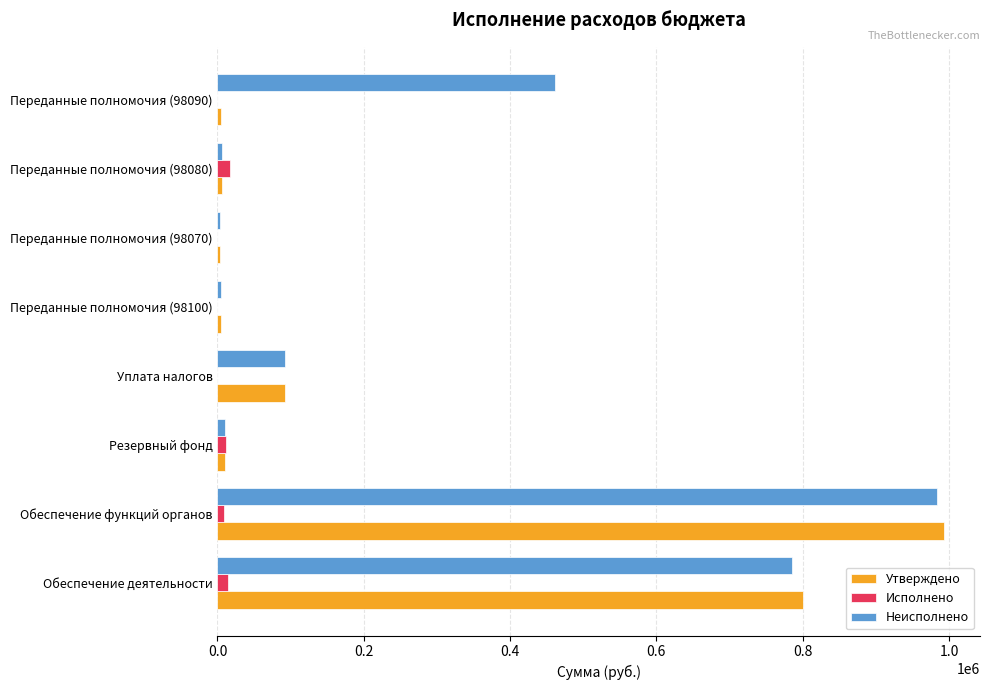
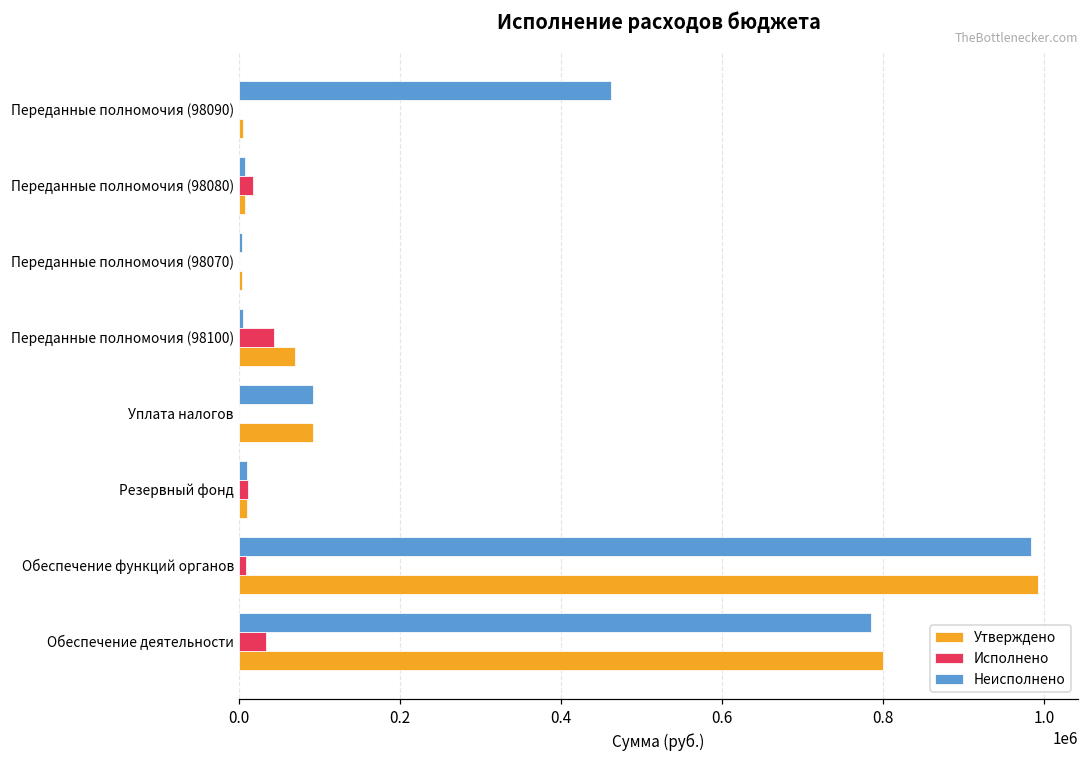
Исполнено, Переданные полномочия (98100): 0 -> 40000
Утверждено, Переданные полномочия (98100): 0 -> 70000
Исполнено, Обеспечение деятельности: 20000 -> 30000
